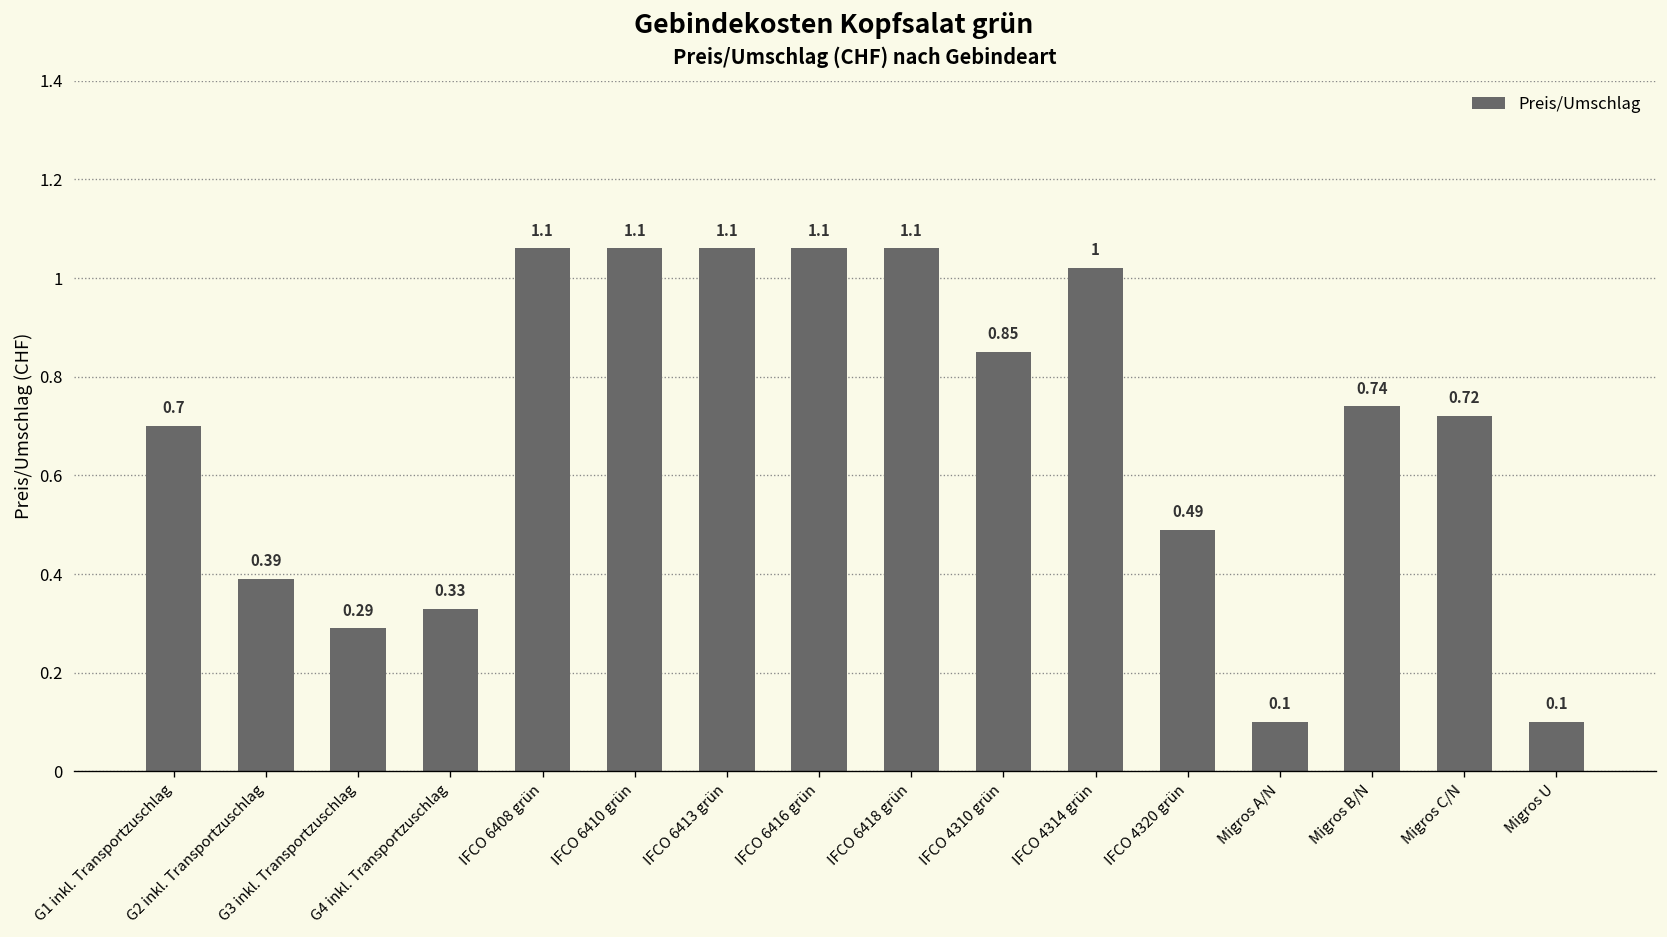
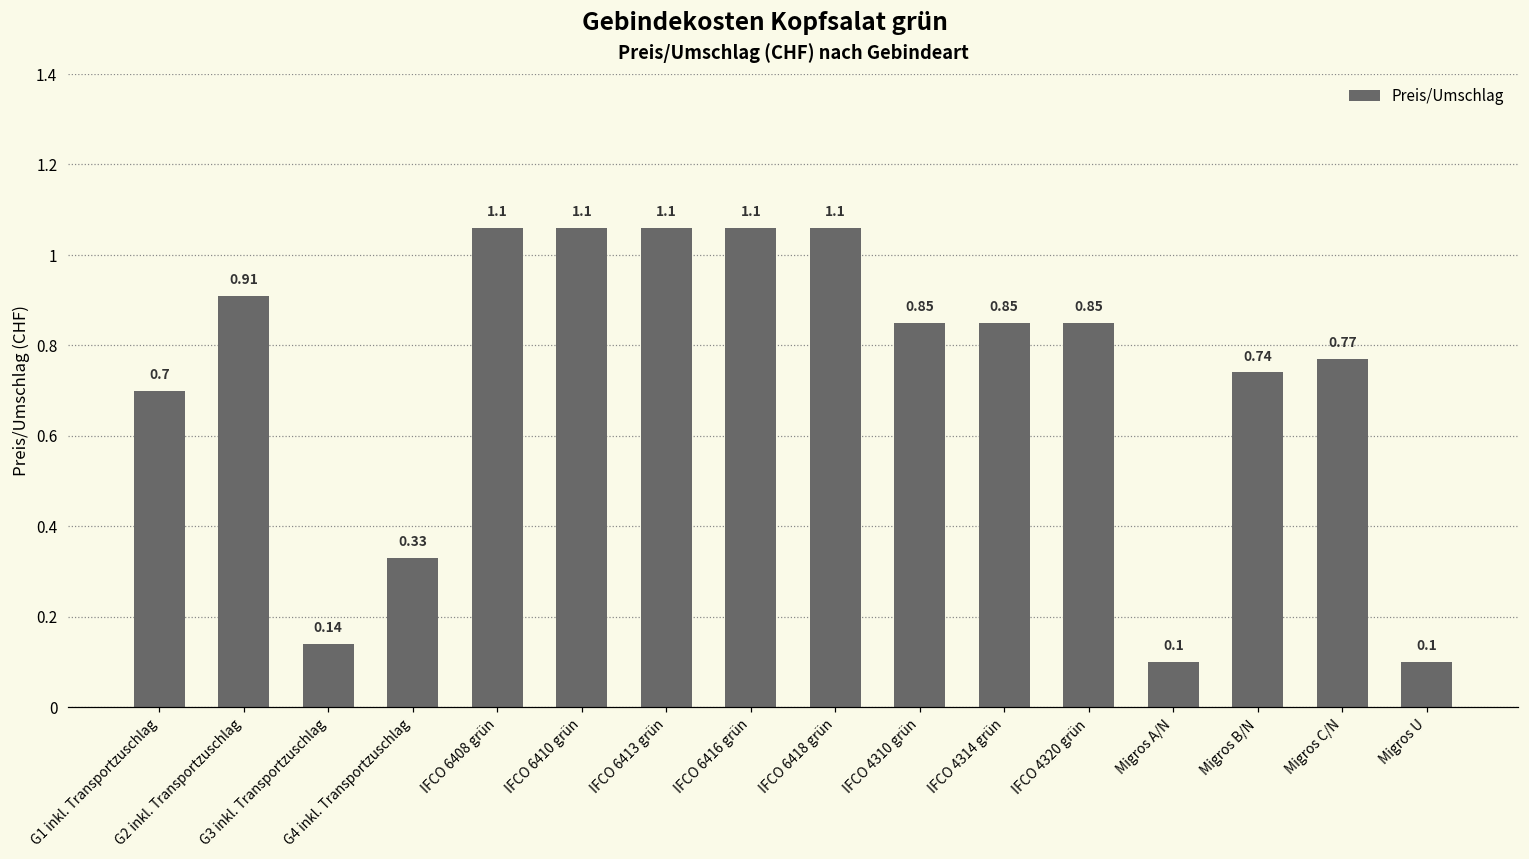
G2 inkl. Transportzuschlag: 0.39 -> 0.91
G3 inkl. Transportzuschlag: 0.29 -> 0.14
IFCO 4314 grün: 1 -> 0.85
IFCO 4320 grün: 0.49 -> 0.85
Migros C/N: 0.72 -> 0.77
